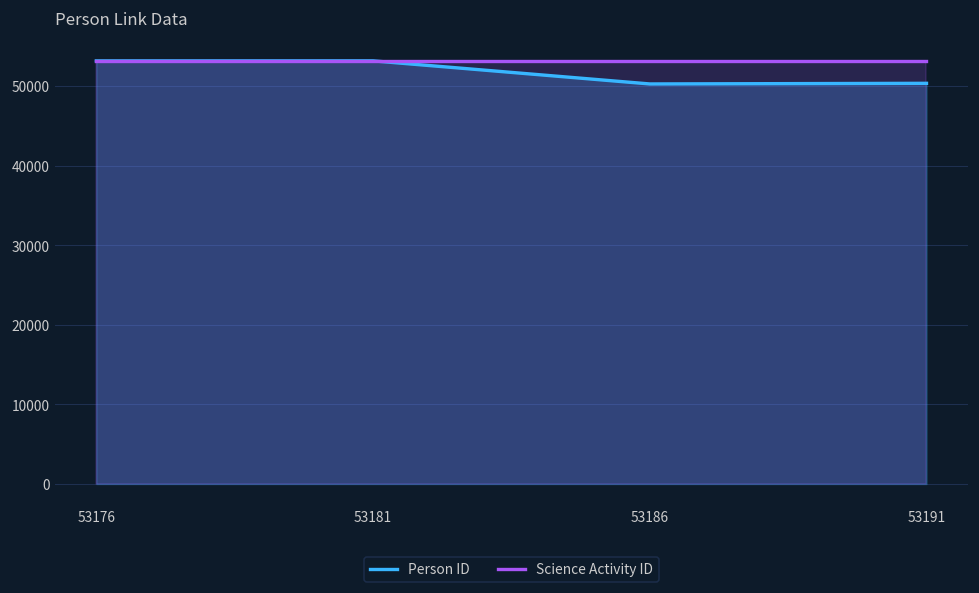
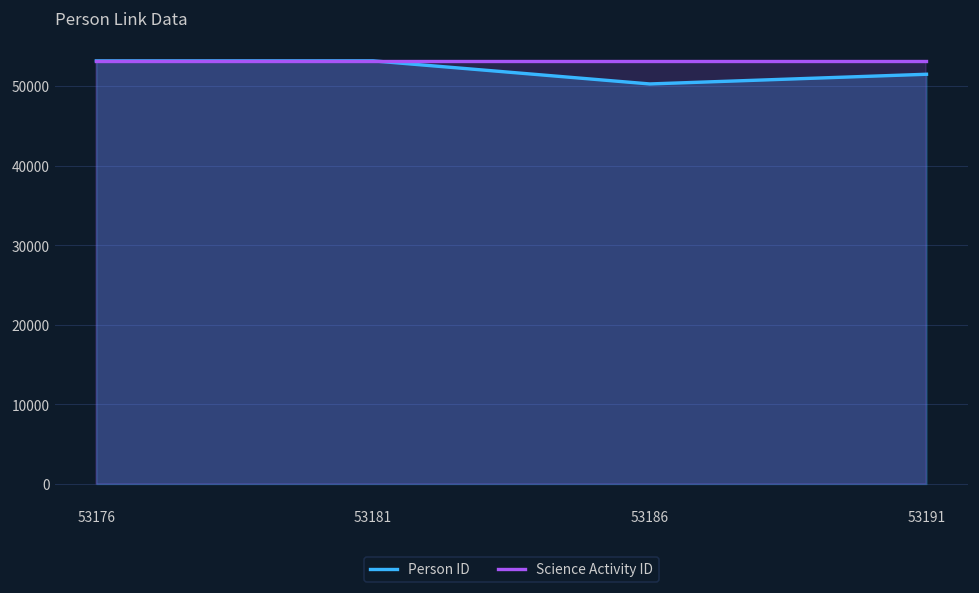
Person ID, 53191: 50000 -> 51000
